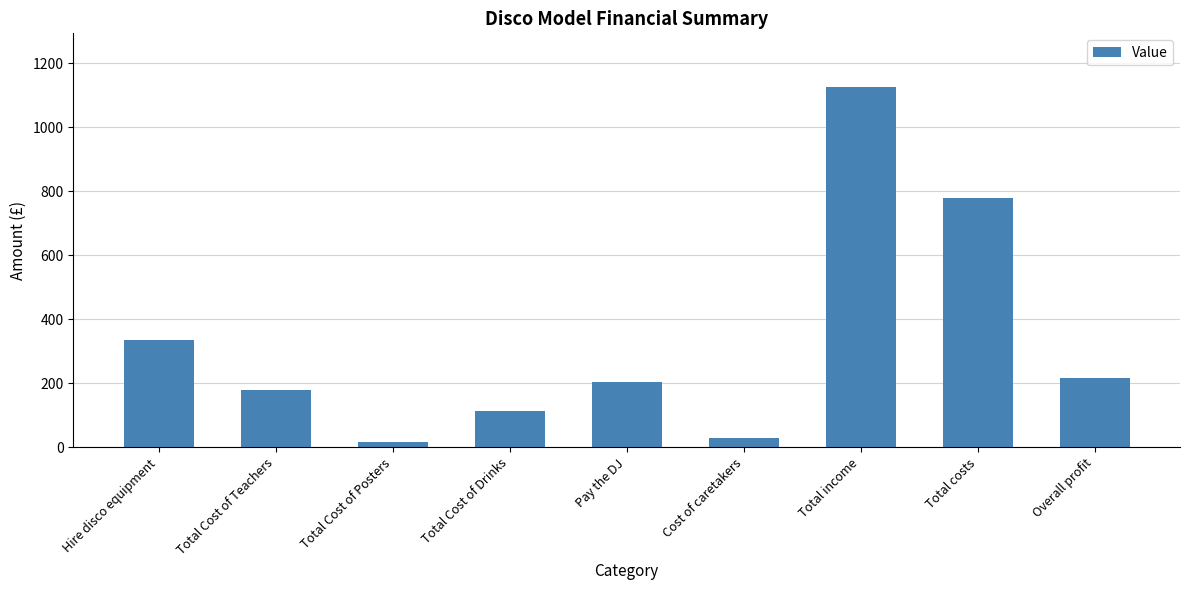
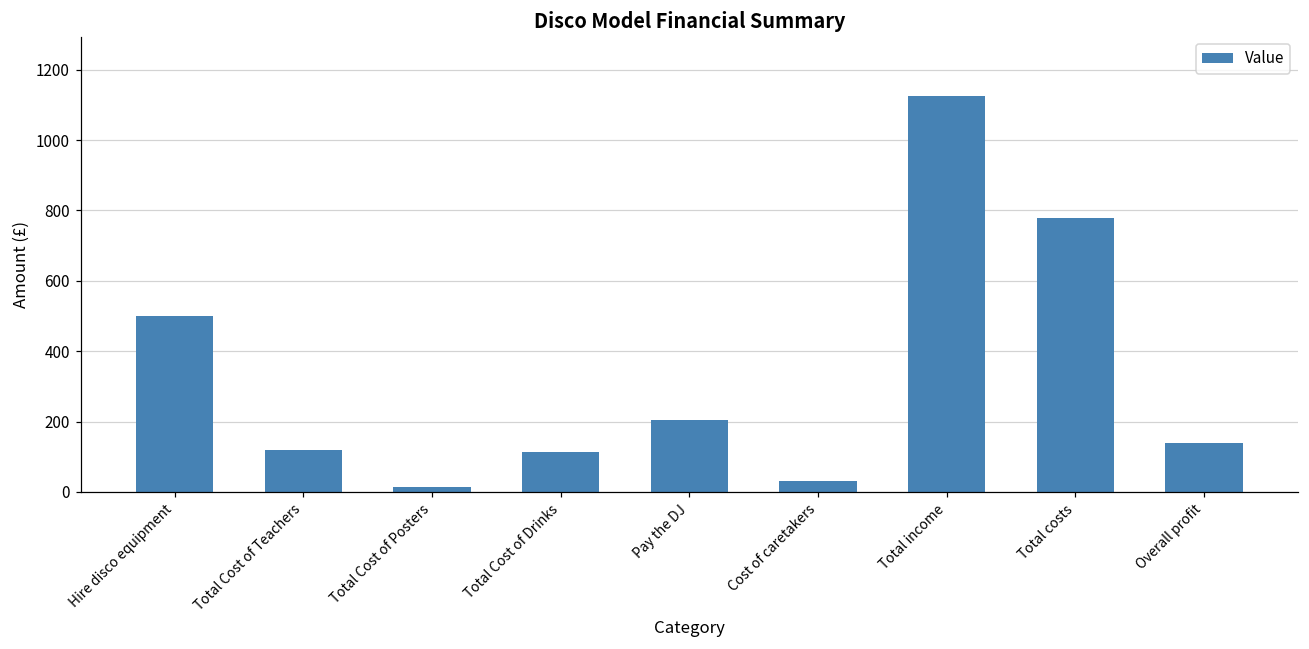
Hire disco equipment: 330 -> 500
Total Cost of Teachers: 180 -> 120
Overall profit: 220 -> 140
